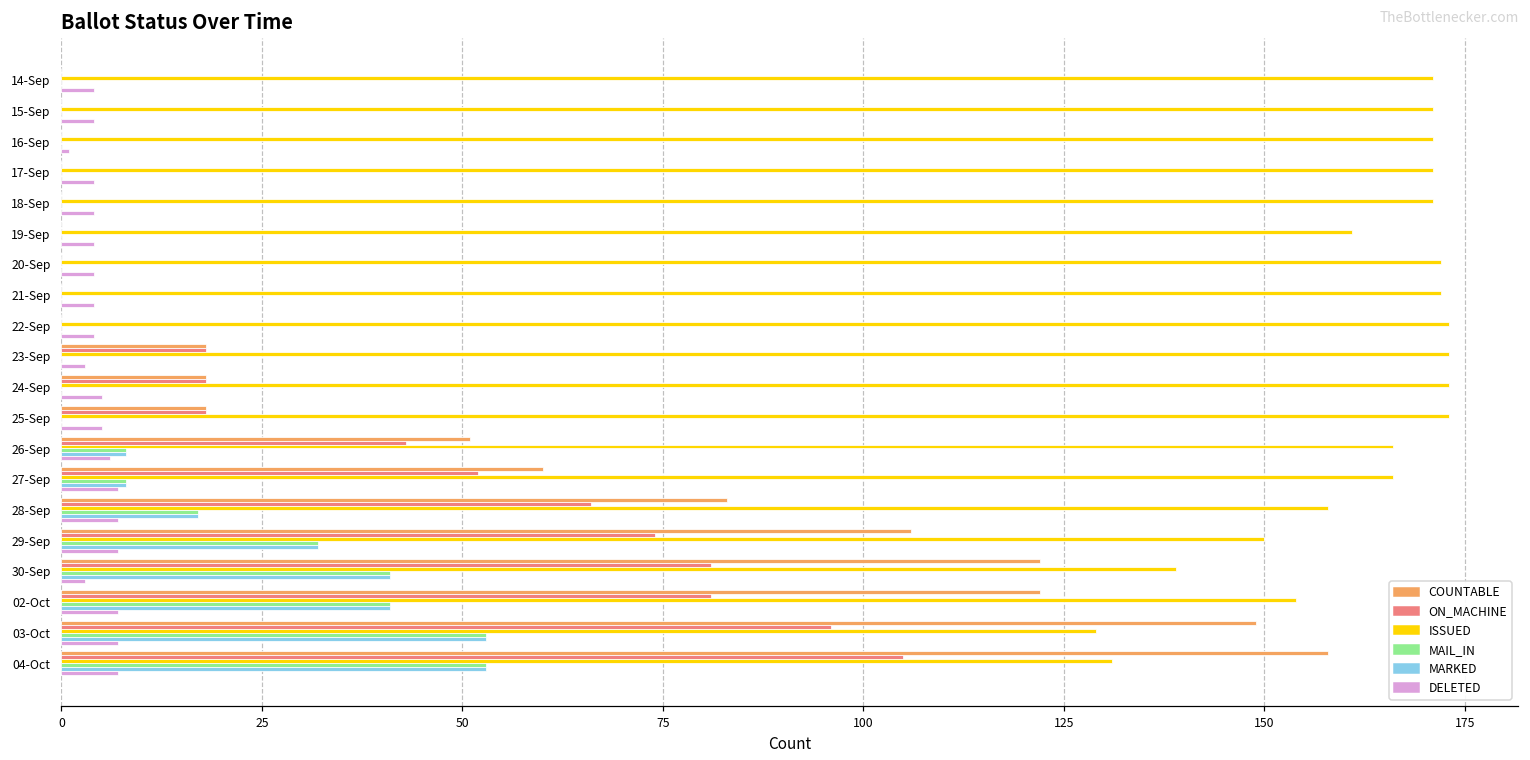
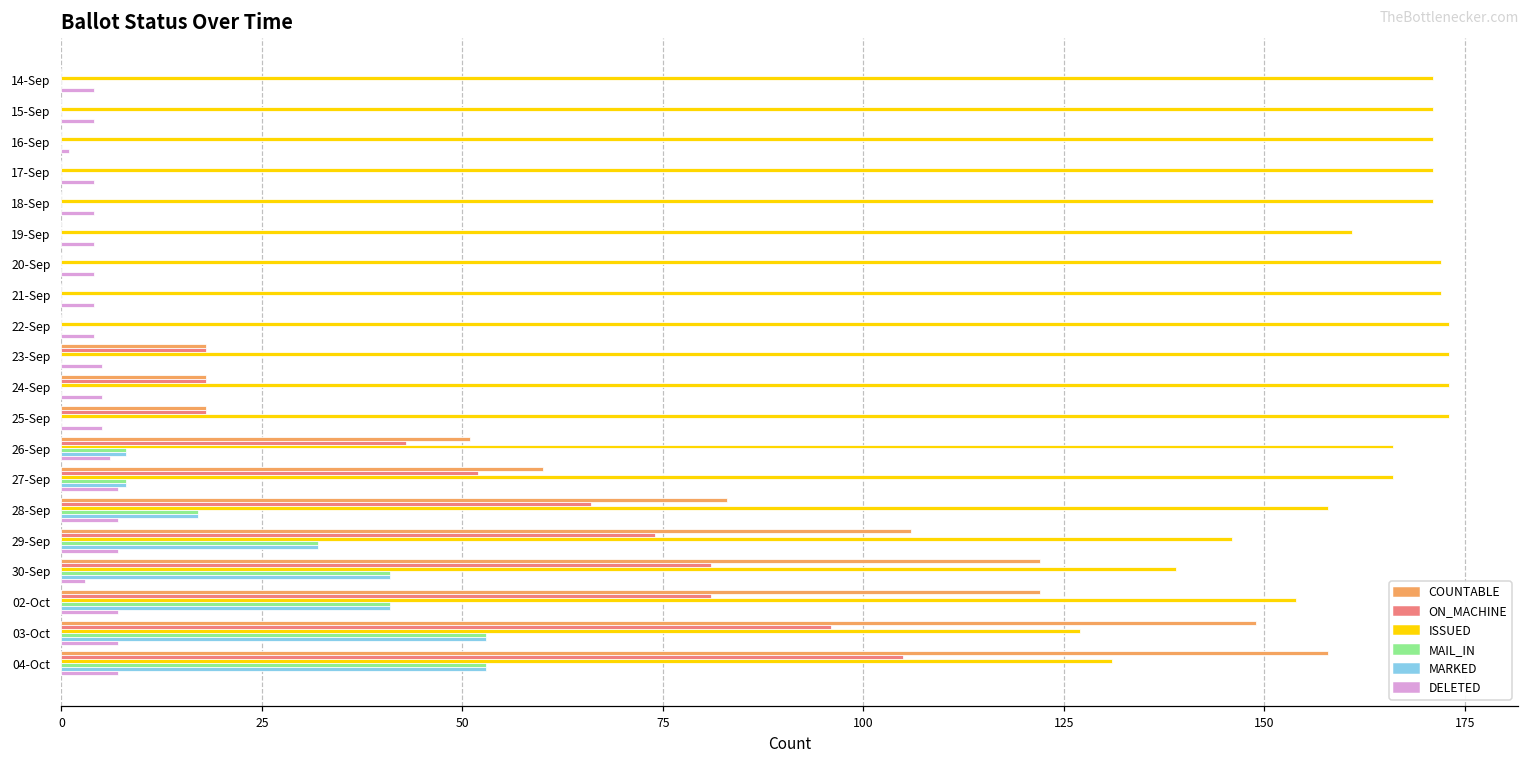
DELETED, 23-Sep: 3 -> 5
ISSUED, 29-Sep: 150 -> 146
ISSUED, 03-Oct: 129 -> 127
